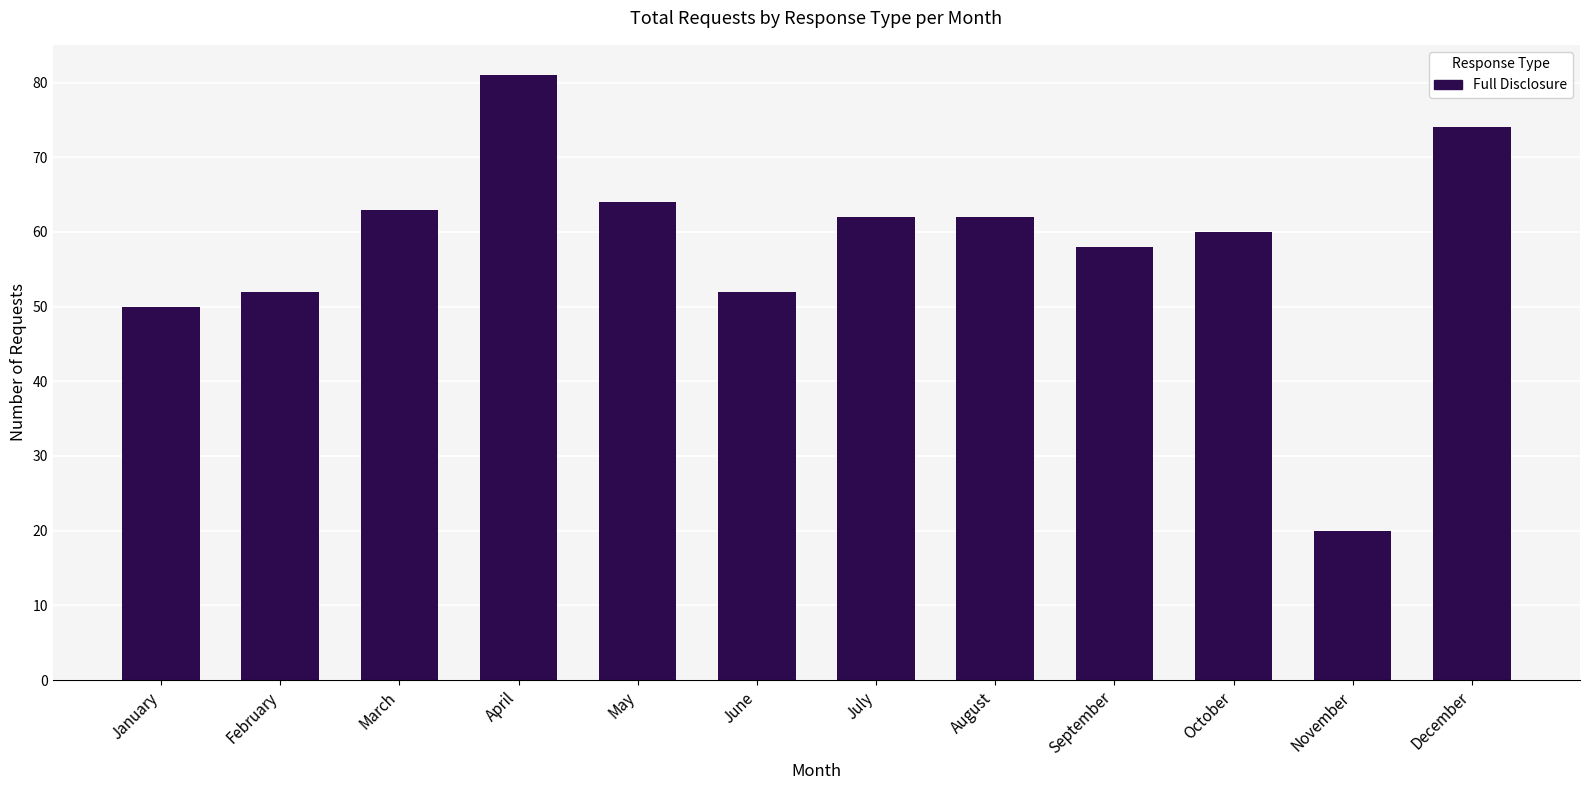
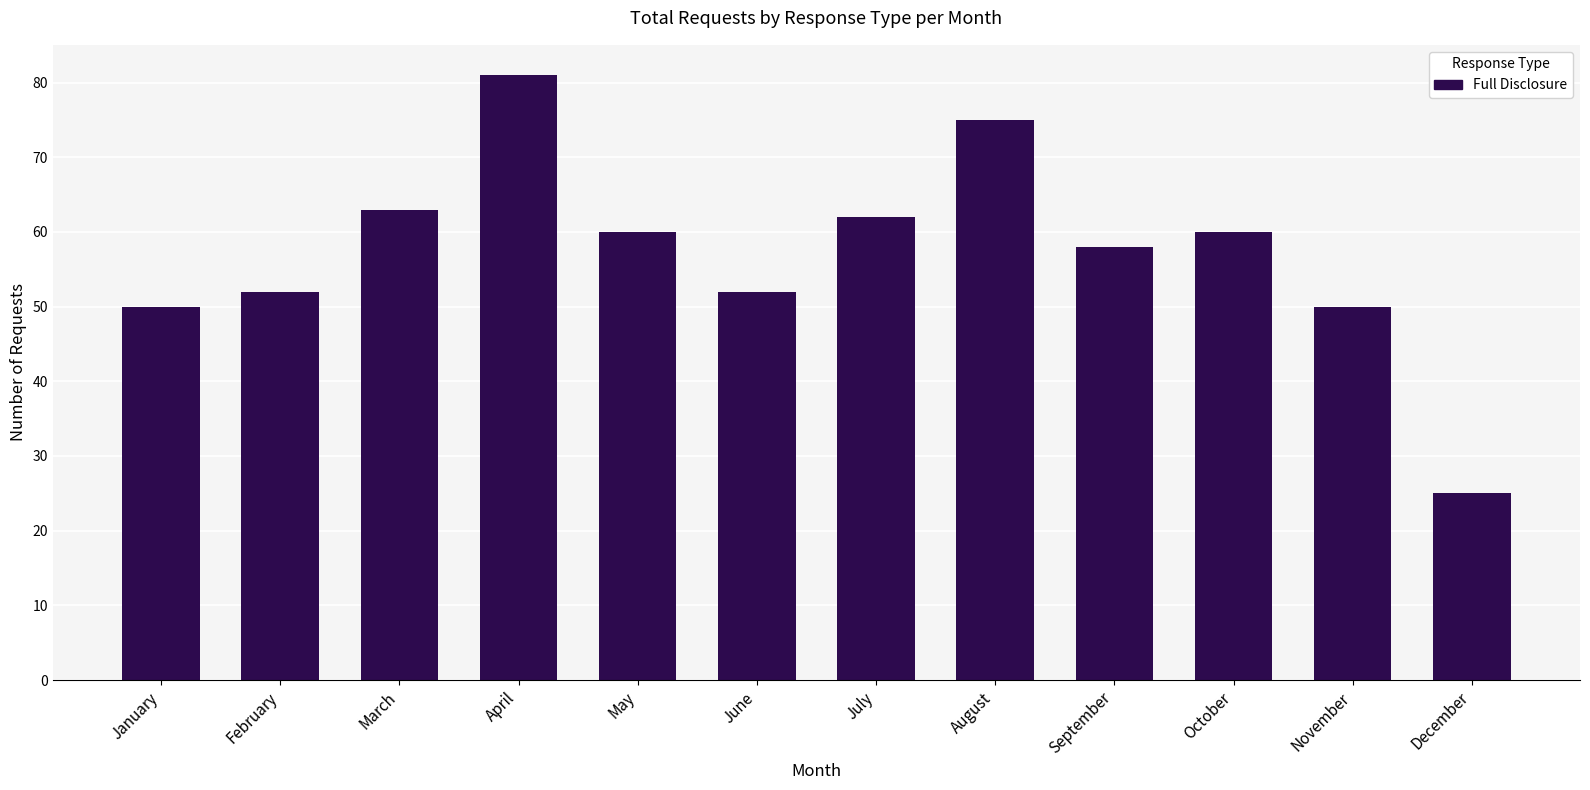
May: 64 -> 60
August: 62 -> 75
November: 20 -> 50
December: 74 -> 25
